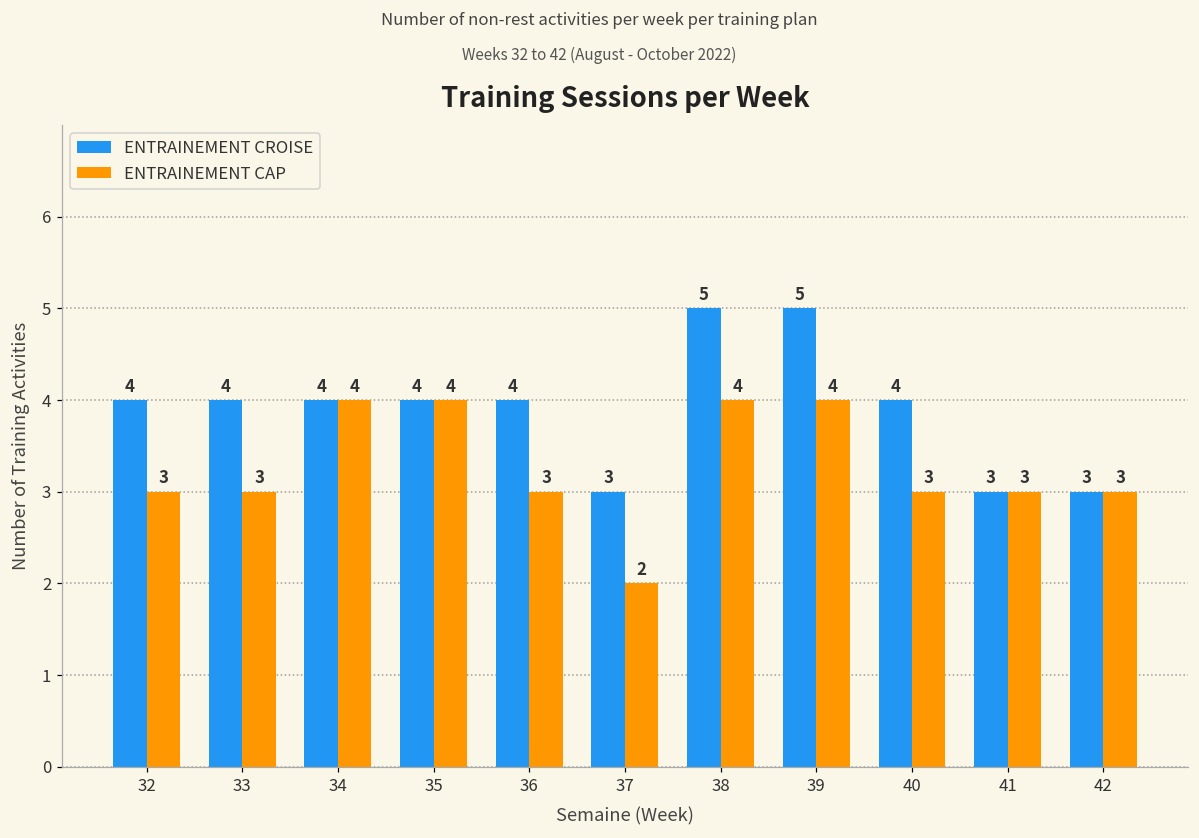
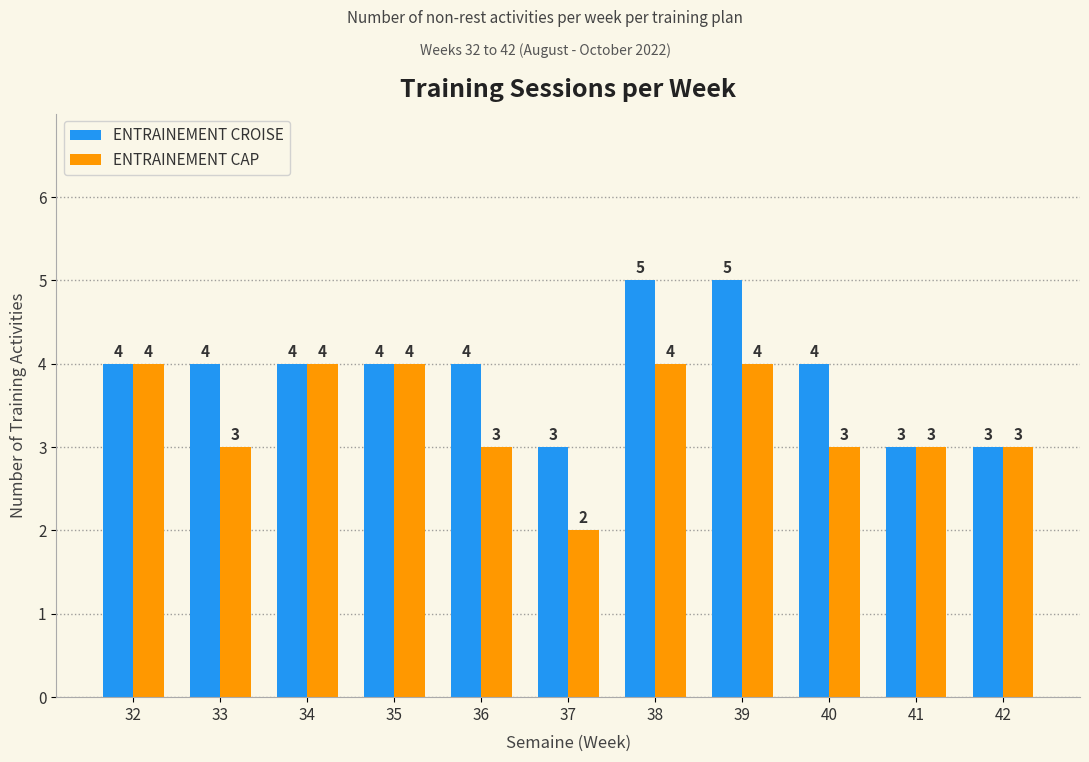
ENTRAINEMENT CAP, 32: 3 -> 4
